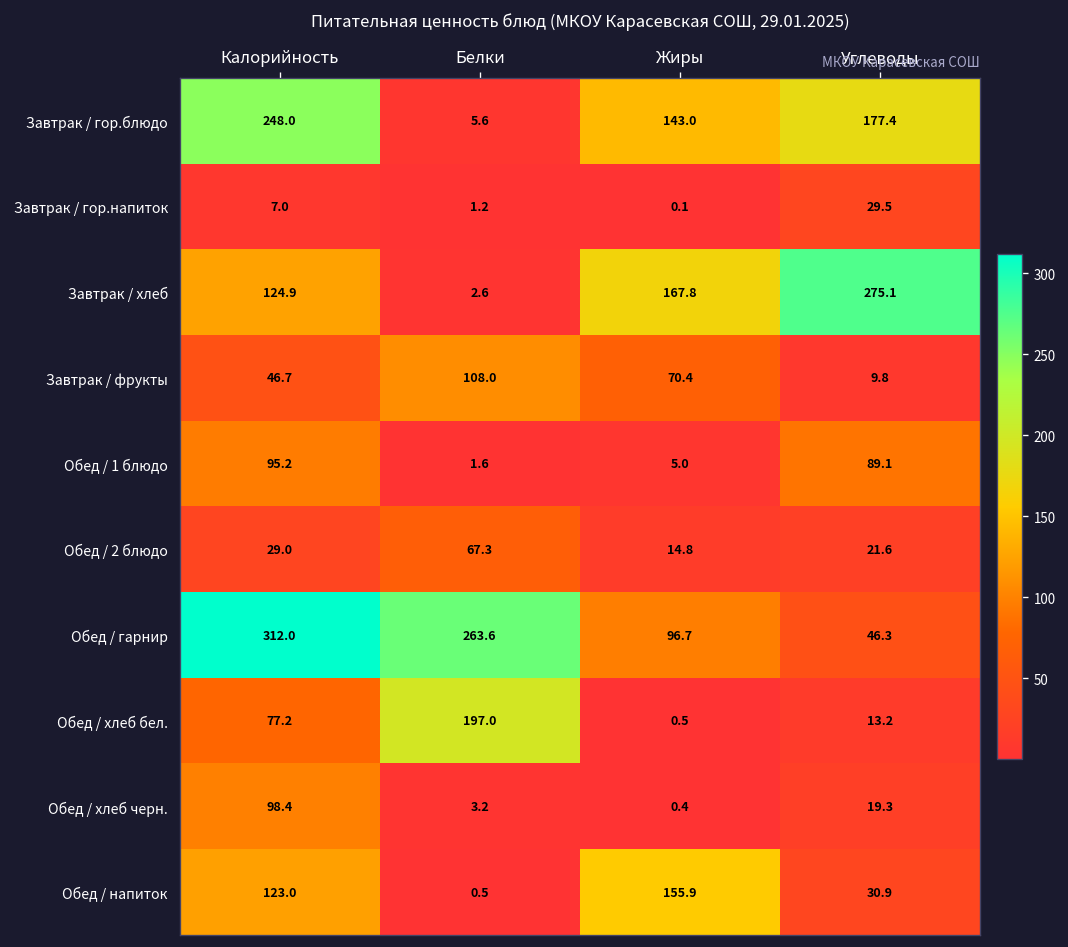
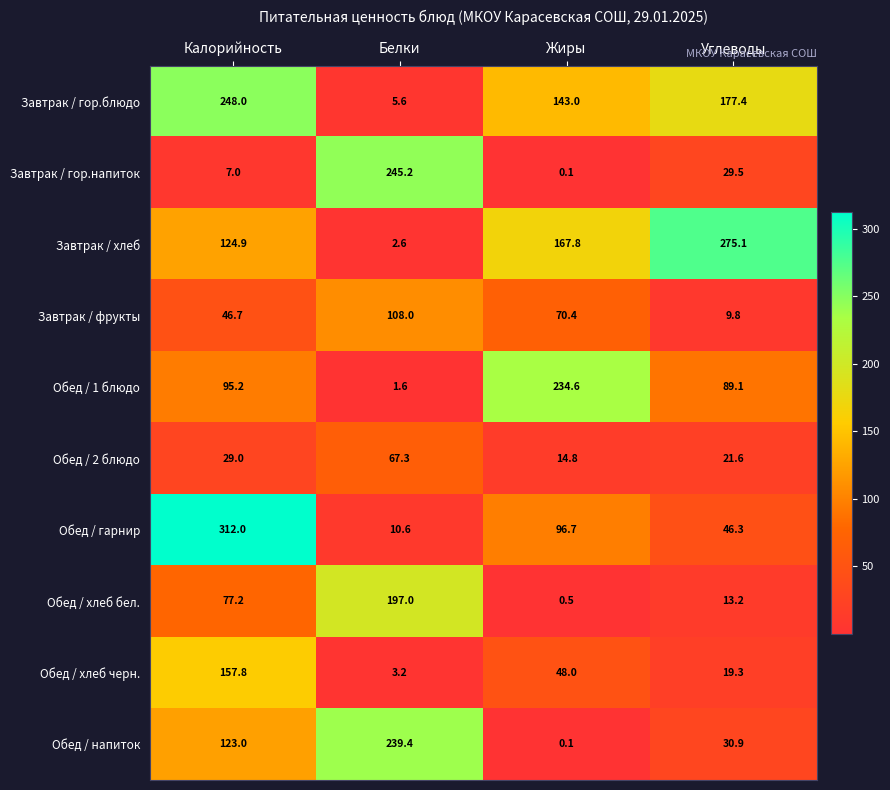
Завтрак / гор.напиток, Белки: 1.2 -> 245.2
Обед / 1 блюдо, Жиры: 5.0 -> 234.6
Обед / гарнир, Белки: 263.6 -> 10.6
Обед / хлеб черн., Калорийность: 98.4 -> 157.8
Обед / хлеб черн., Жиры: 0.4 -> 48.0
Обед / напиток, Белки: 0.5 -> 239.4
Обед / напиток, Жиры: 155.9 -> 0.1
